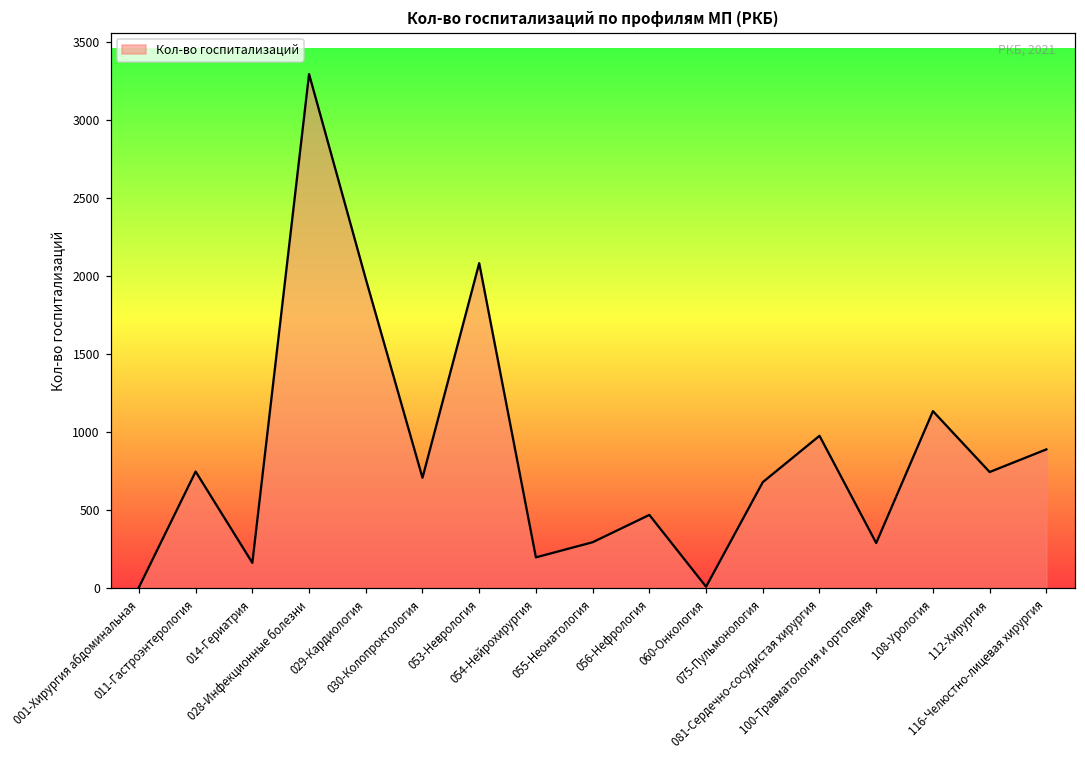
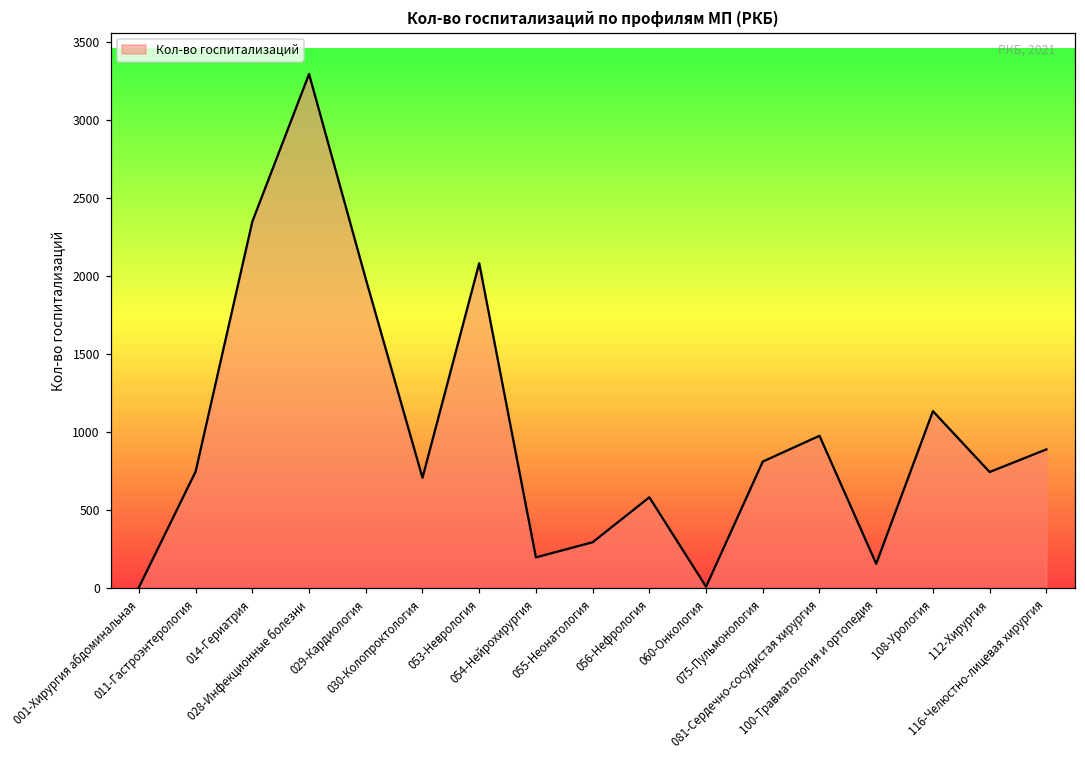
014-Гериатрия: 160 -> 2350
056-Нефрология: 470 -> 580
075-Пульмонология: 680 -> 810
100-Травматология и ортопедия: 290 -> 160
